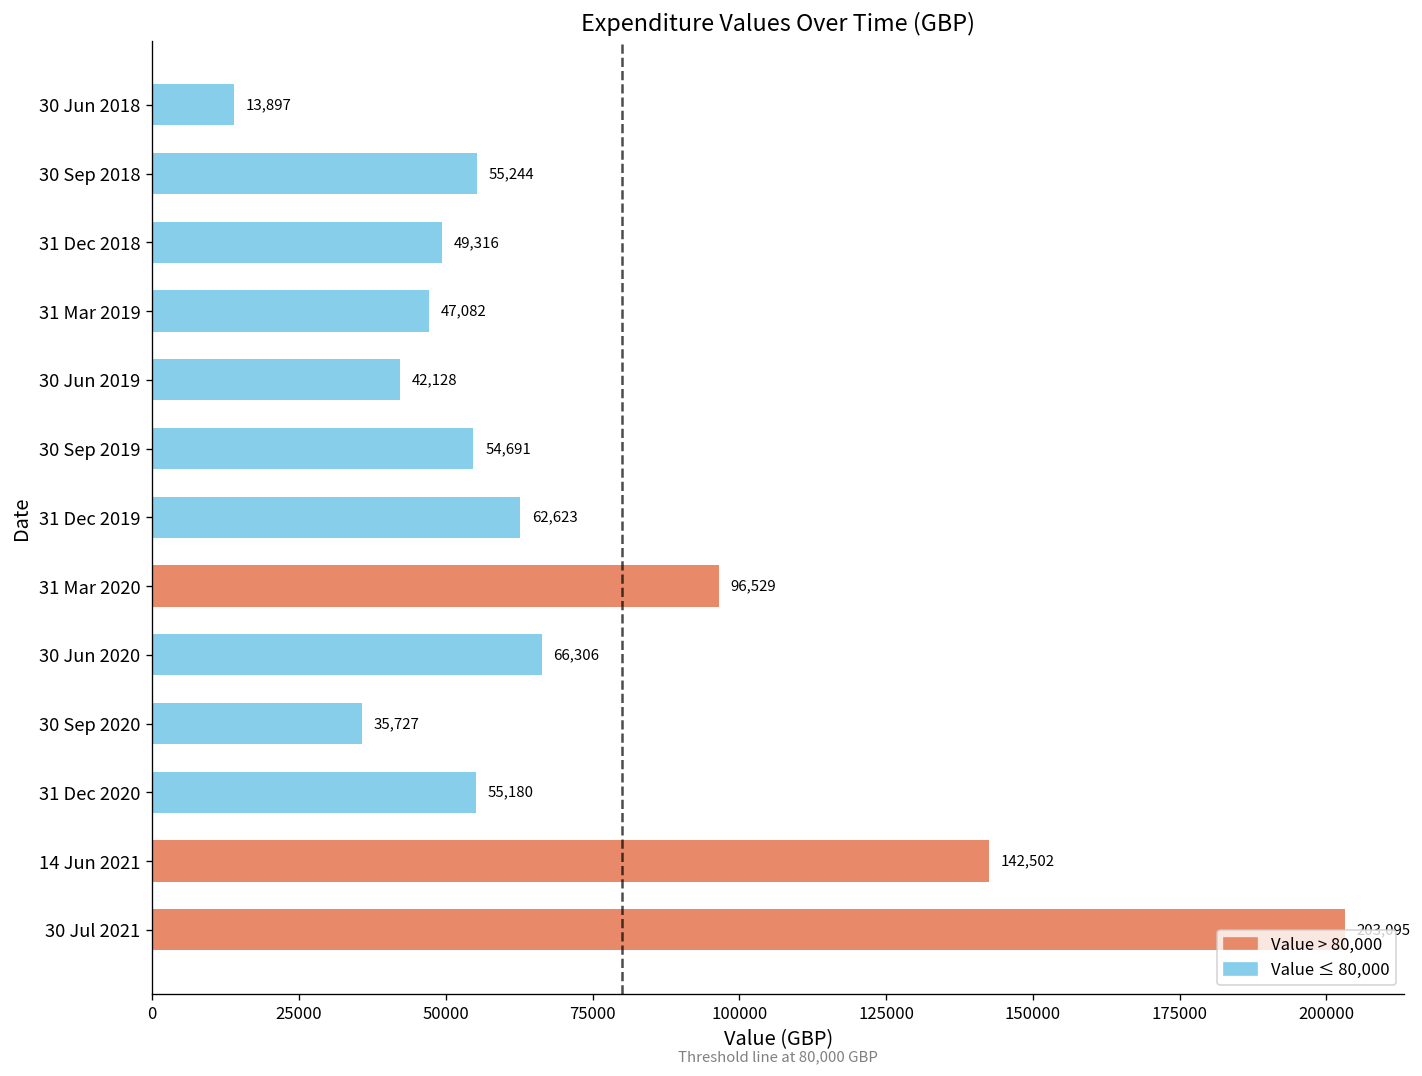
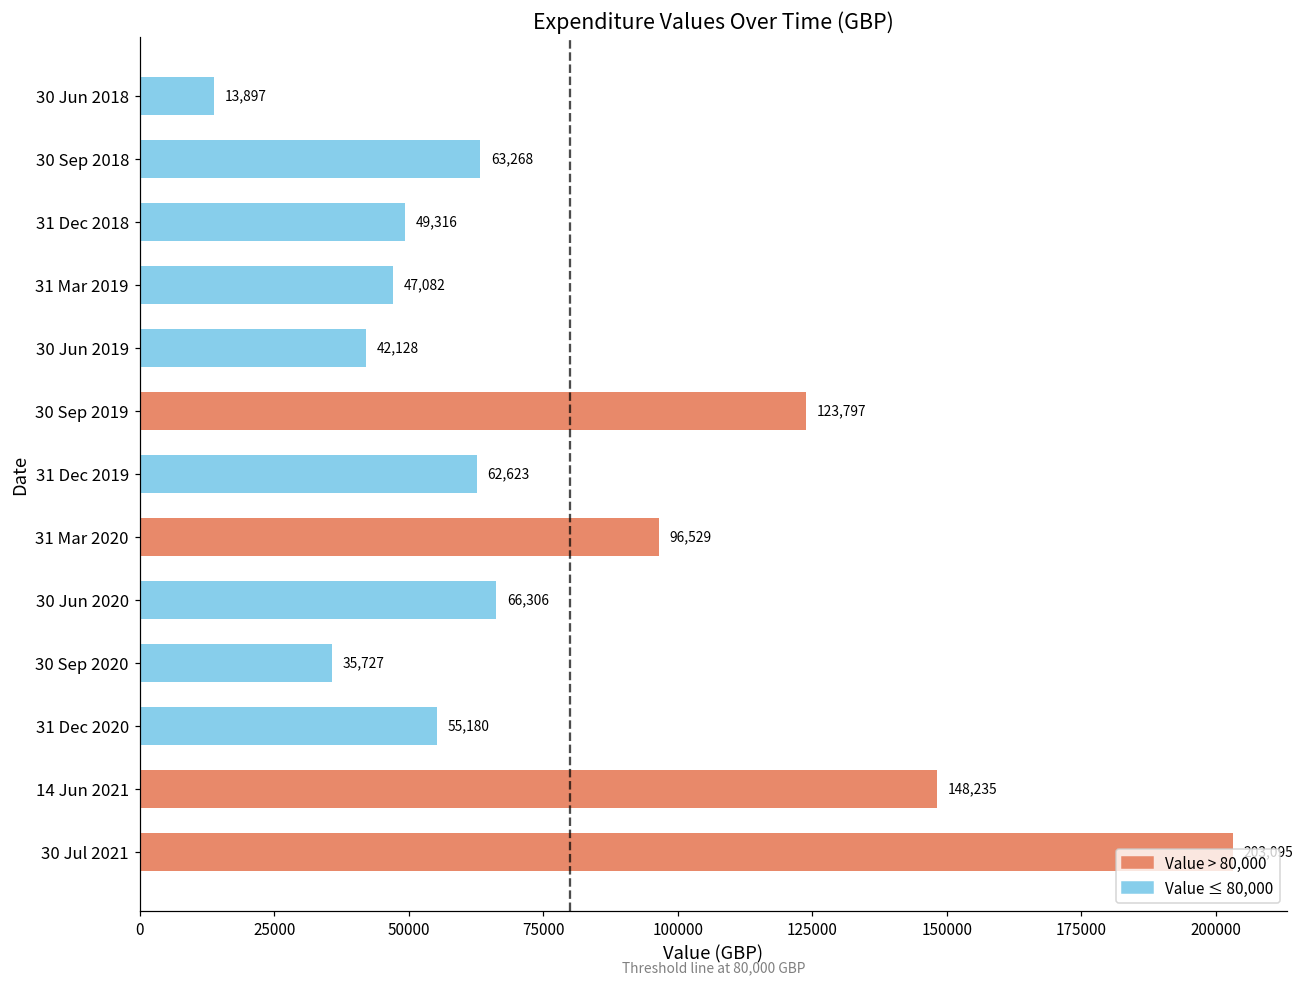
30 Sep 2018: 55,244 -> 63,268
30 Sep 2019: 54,691 -> 123,797
14 Jun 2021: 142,502 -> 148,235
